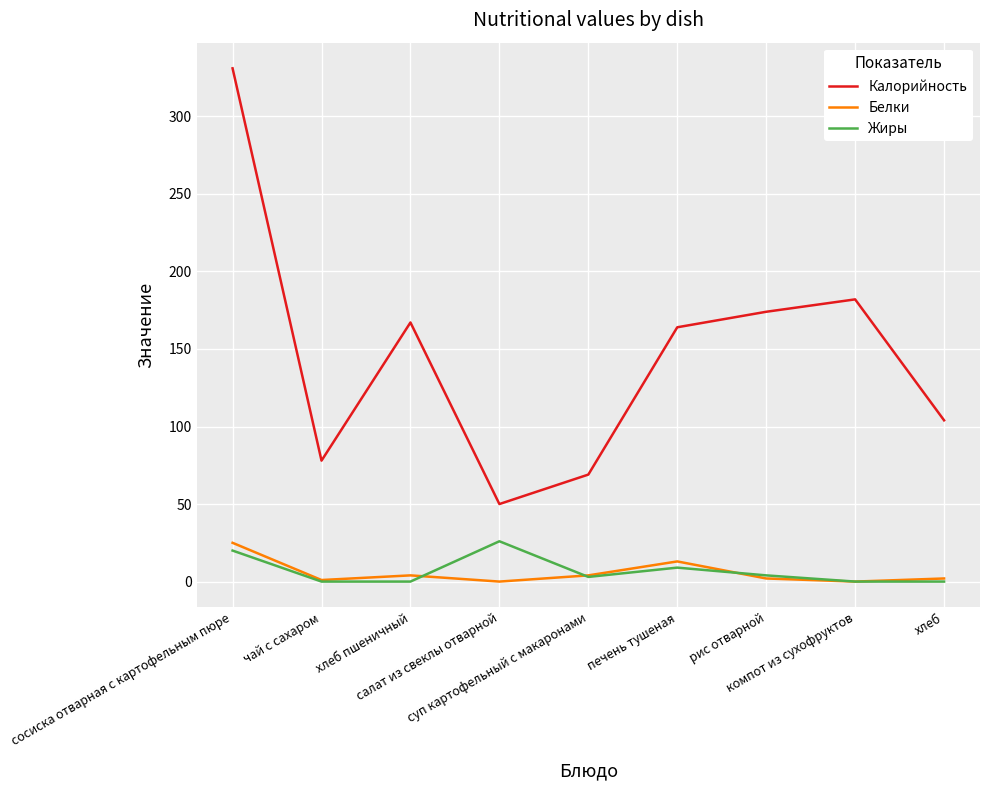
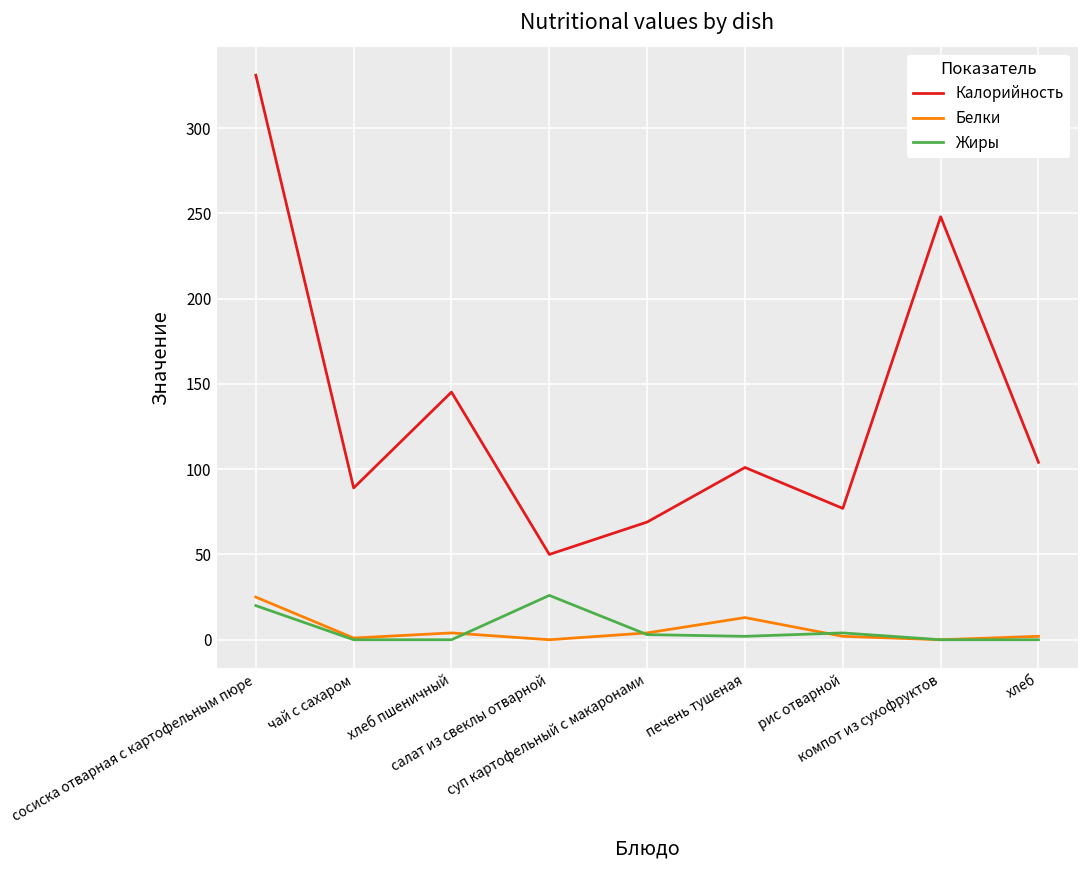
Калорийность, чай с сахаром: 78 -> 89
Калорийность, хлеб пшеничный: 167 -> 145
Калорийность, печень тушеная: 164 -> 101
Жиры, печень тушеная: 9 -> 2
Калорийность, рис отварной: 174 -> 77
Калорийность, компот из сухофруктов: 182 -> 248
